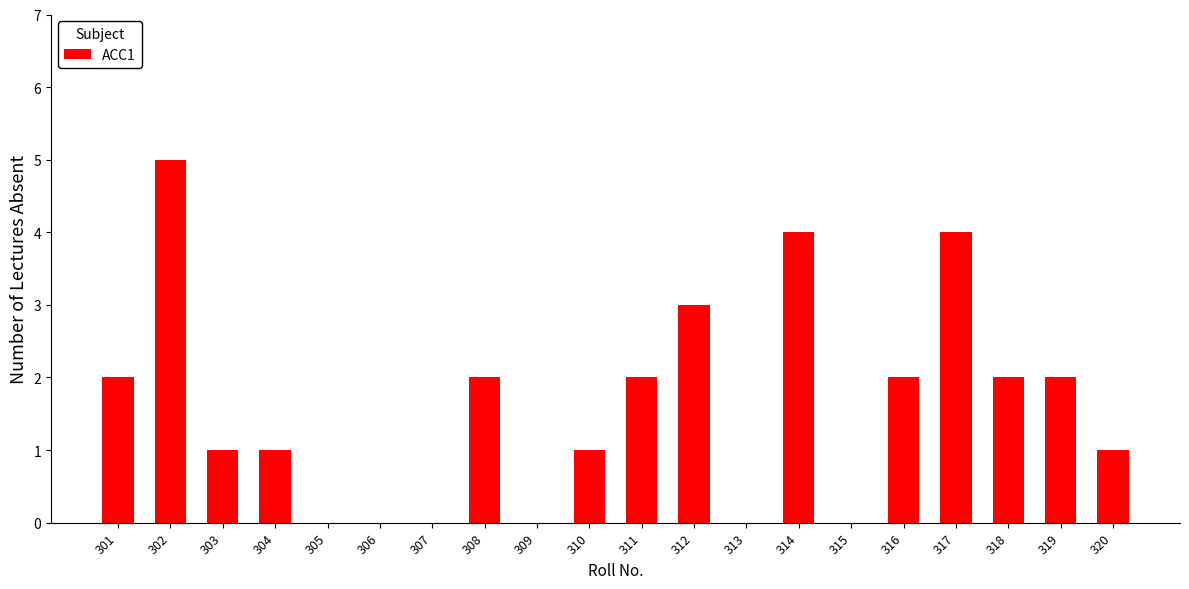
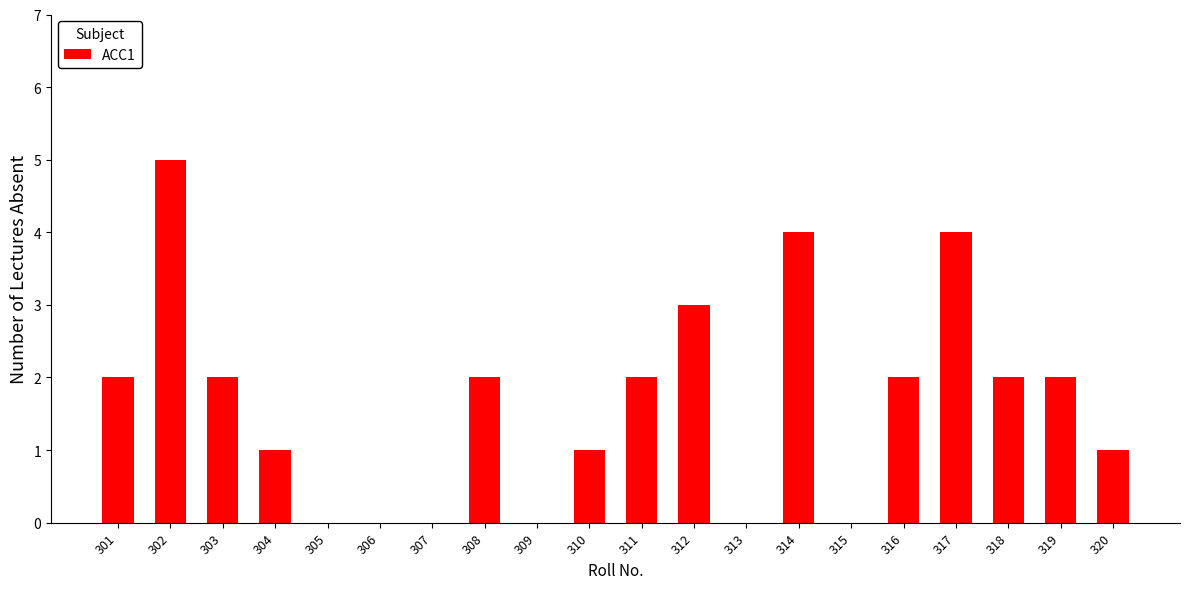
303: 1 -> 2
